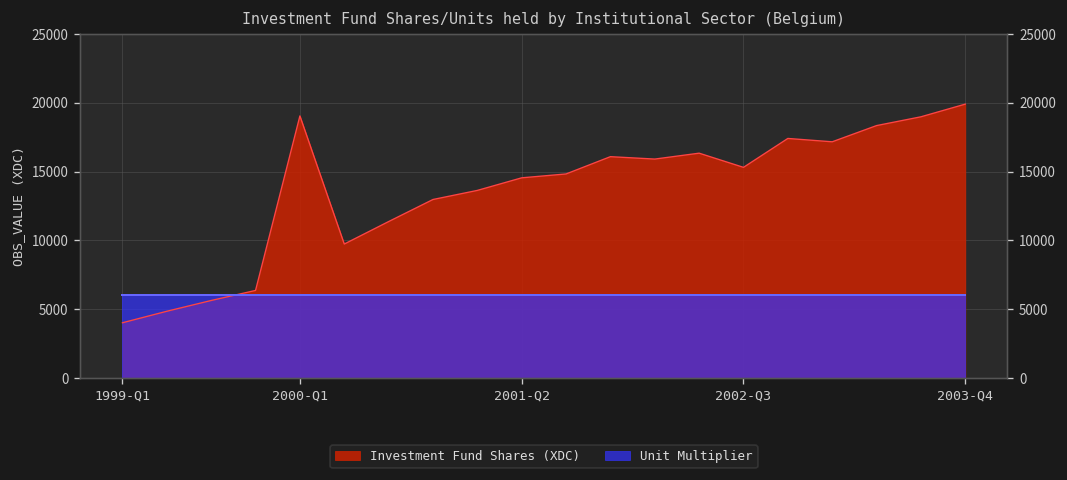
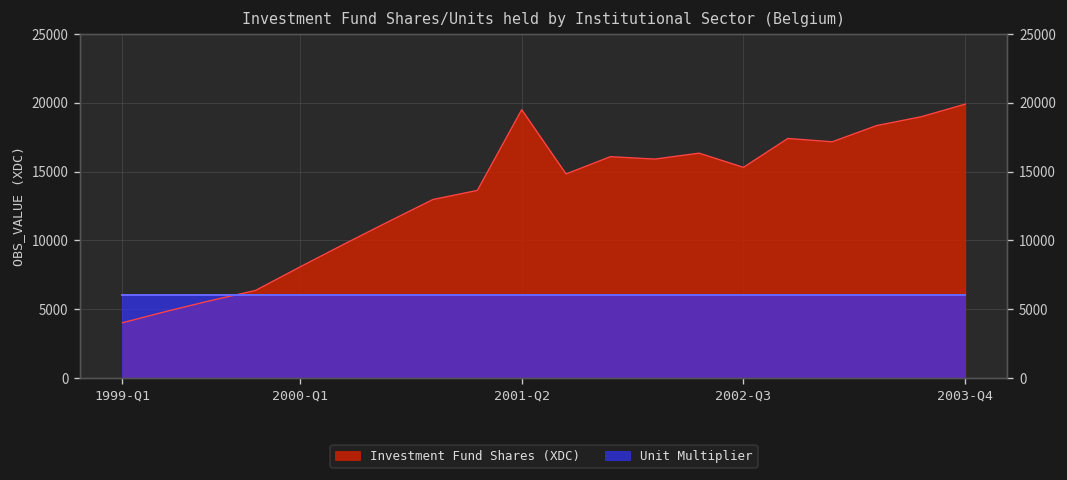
Investment Fund Shares (XDC), 2000-Q1: 19000 -> 8100
Investment Fund Shares (XDC), 2001-Q2: 14500 -> 19500
